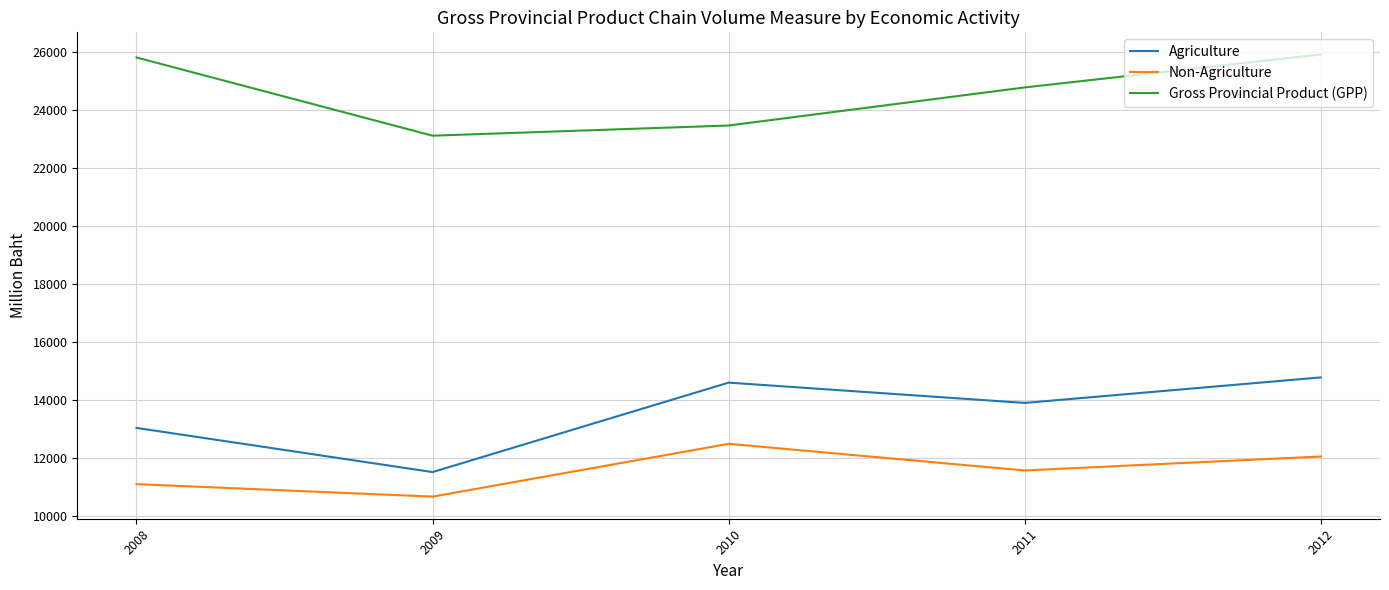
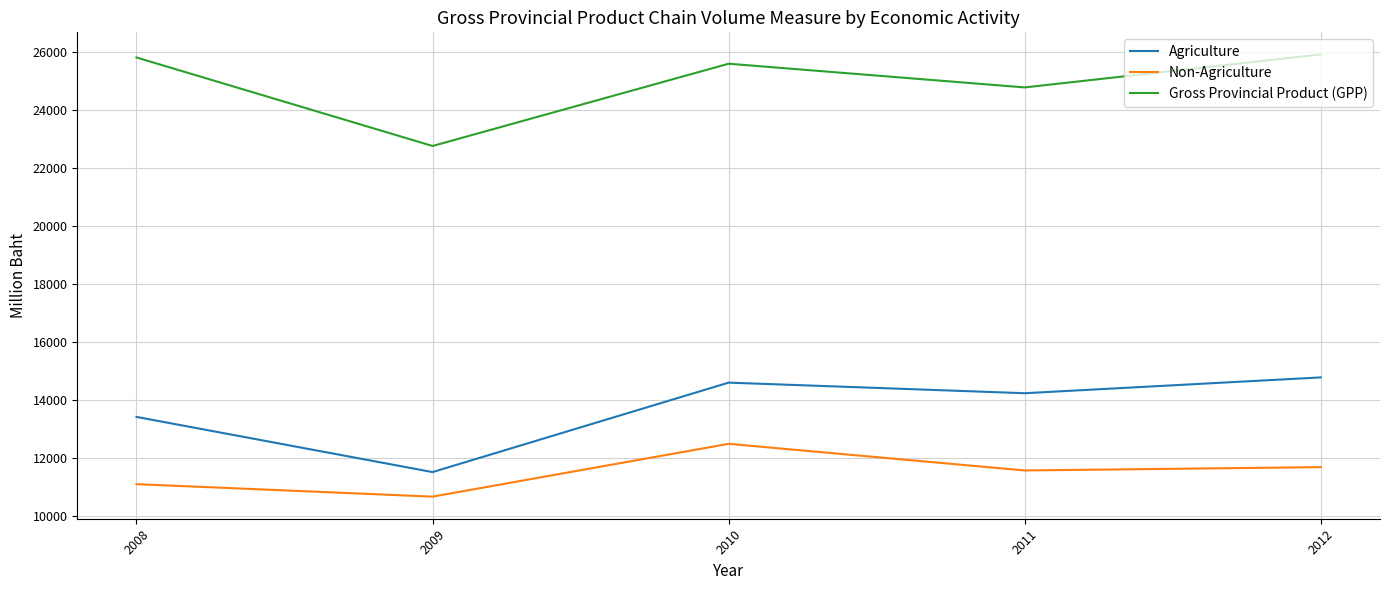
Agriculture, 2008: 13000 -> 13400
Gross Provincial Product (GPP), 2009: 23100 -> 22800
Gross Provincial Product (GPP), 2010: 23500 -> 25600
Agriculture, 2011: 13900 -> 14200
Non-Agriculture, 2012: 12100 -> 11700
